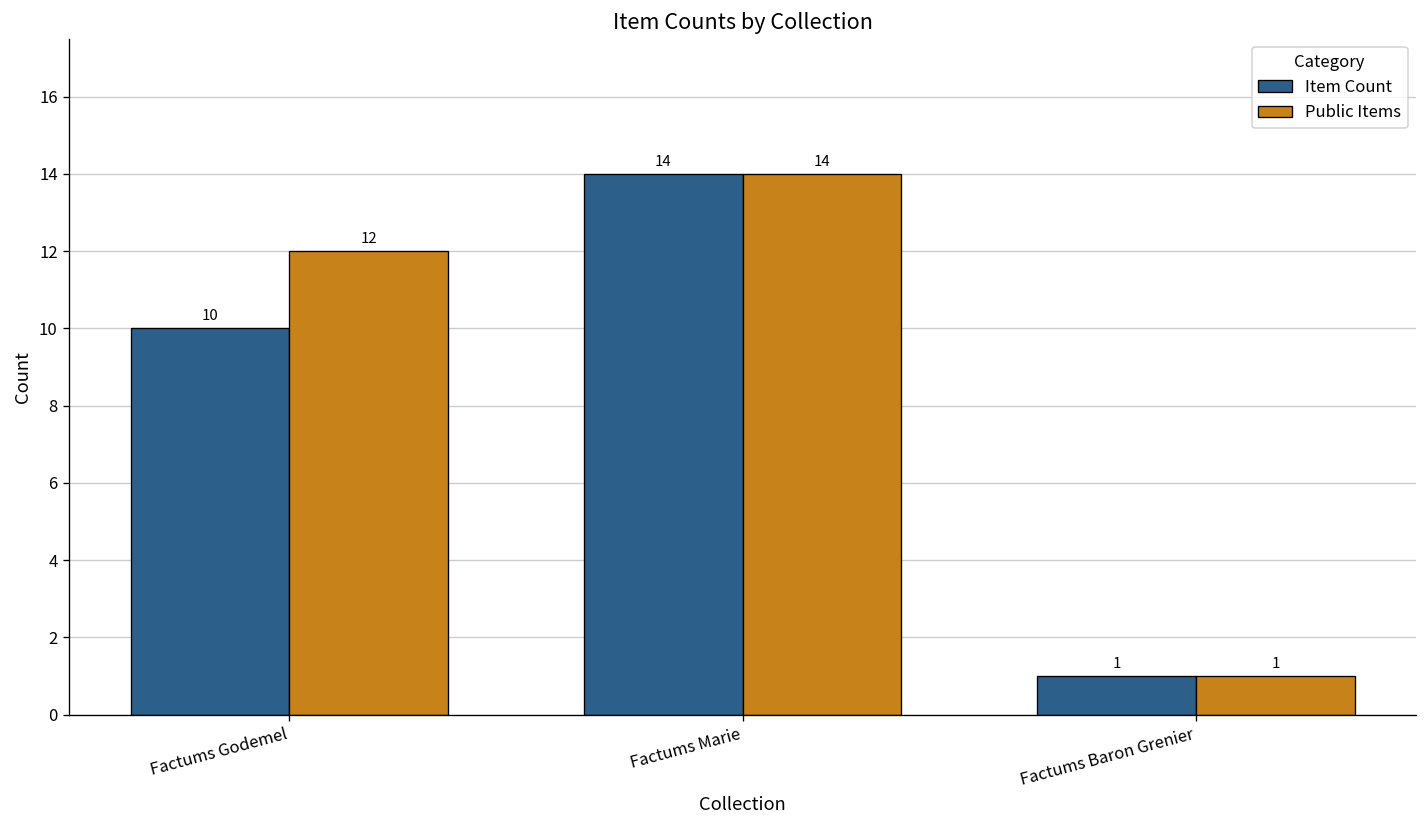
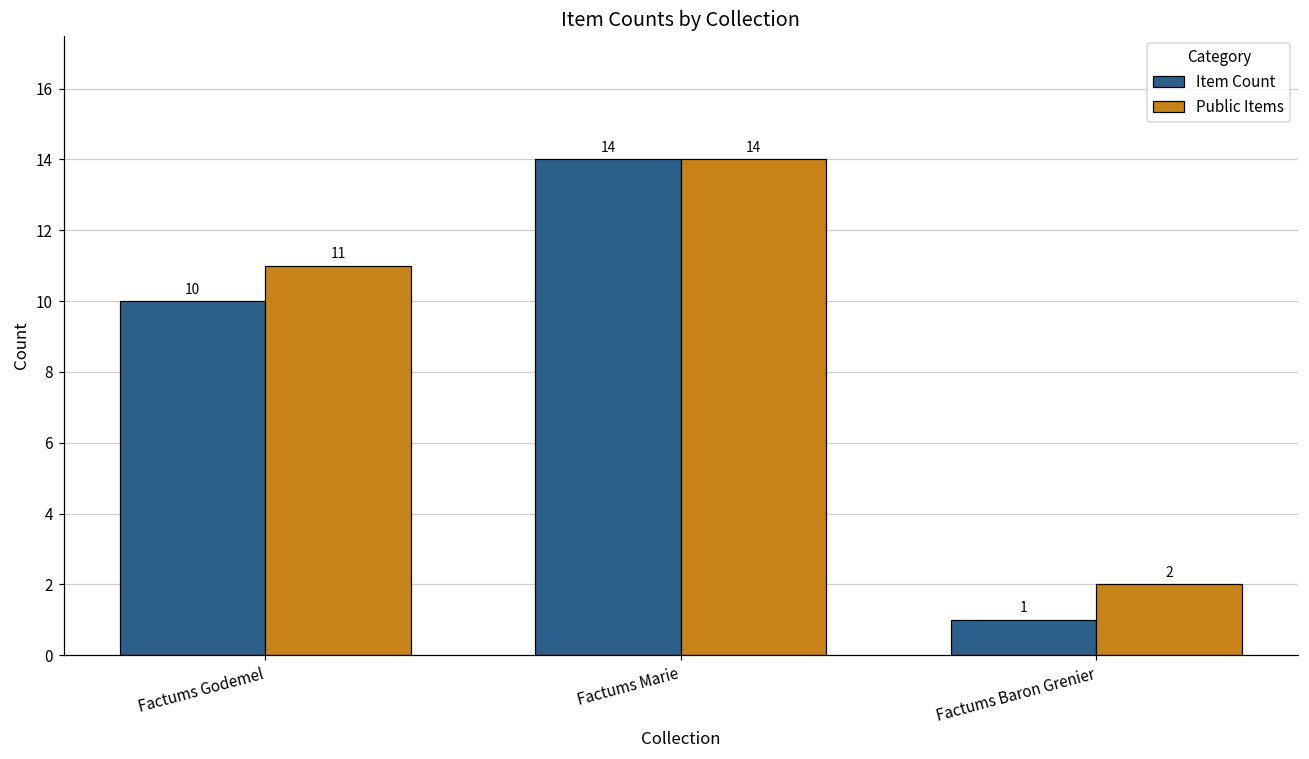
Public Items, Factums Godemel: 12 -> 11
Public Items, Factums Baron Grenier: 1 -> 2
